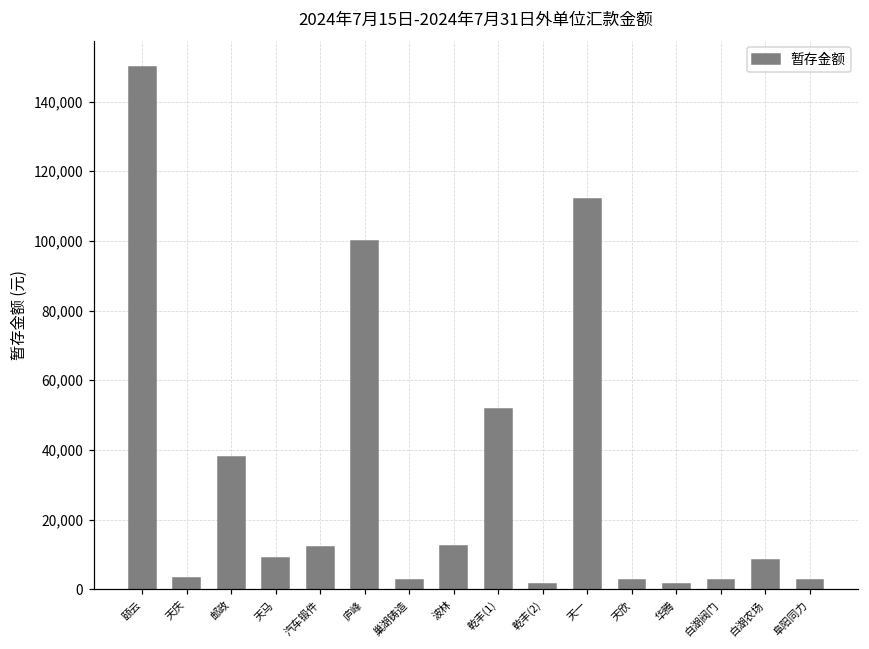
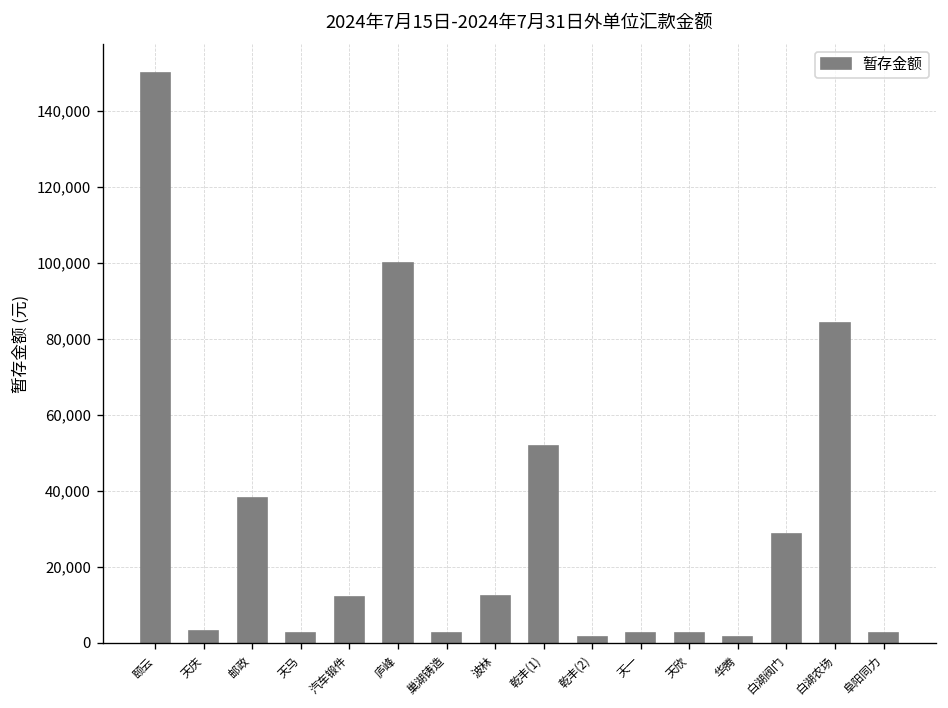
天马: 9,000 -> 3,000
天一: 112,000 -> 3,000
白湖阀门: 3,000 -> 29,000
白湖农场: 8,000 -> 84,000
